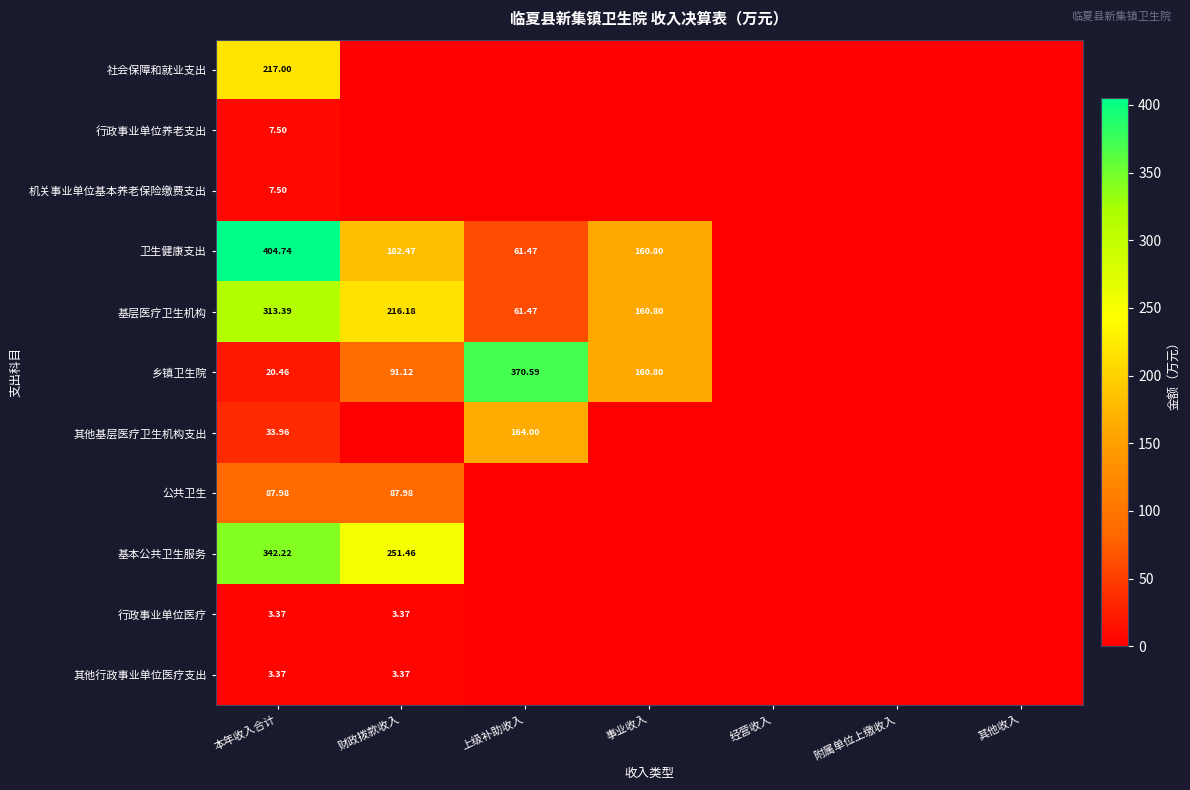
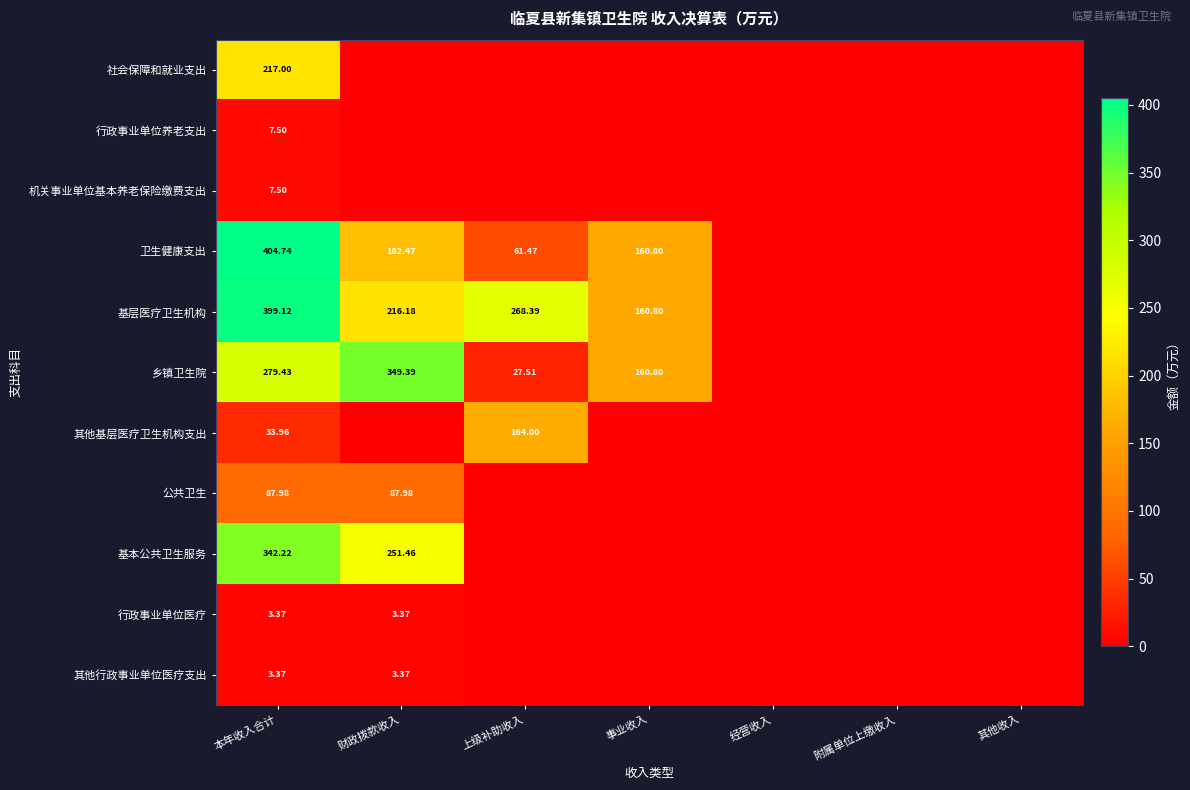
基层医疗卫生机构, 本年收入合计: 313.39 -> 399.12
基层医疗卫生机构, 上级补助收入: 61.47 -> 268.39
乡镇卫生院, 本年收入合计: 20.46 -> 279.43
乡镇卫生院, 财政拨款收入: 91.12 -> 349.39
乡镇卫生院, 上级补助收入: 370.59 -> 27.51
